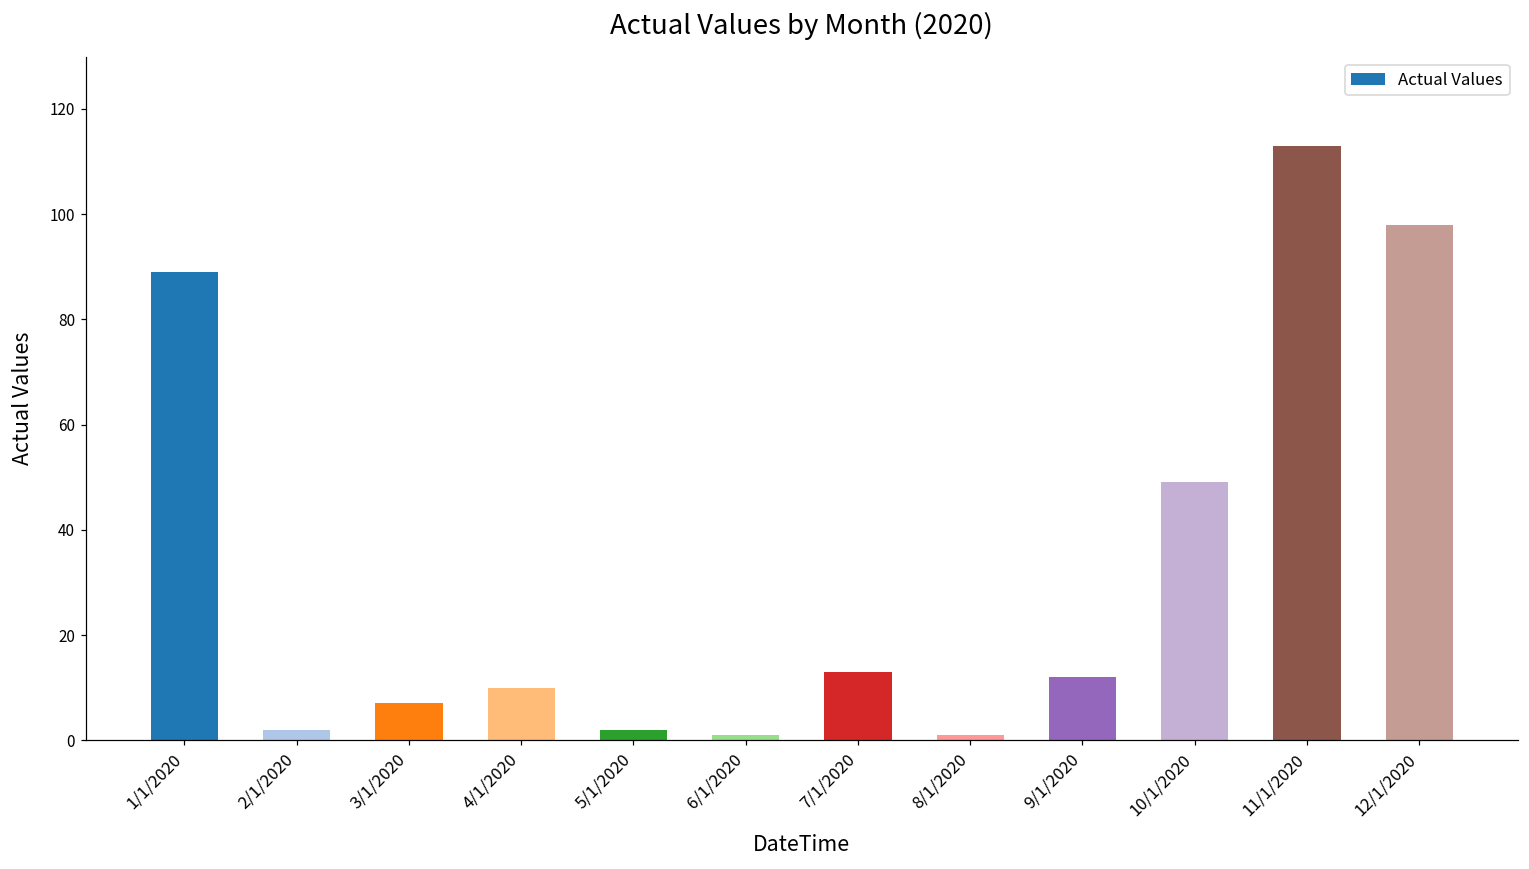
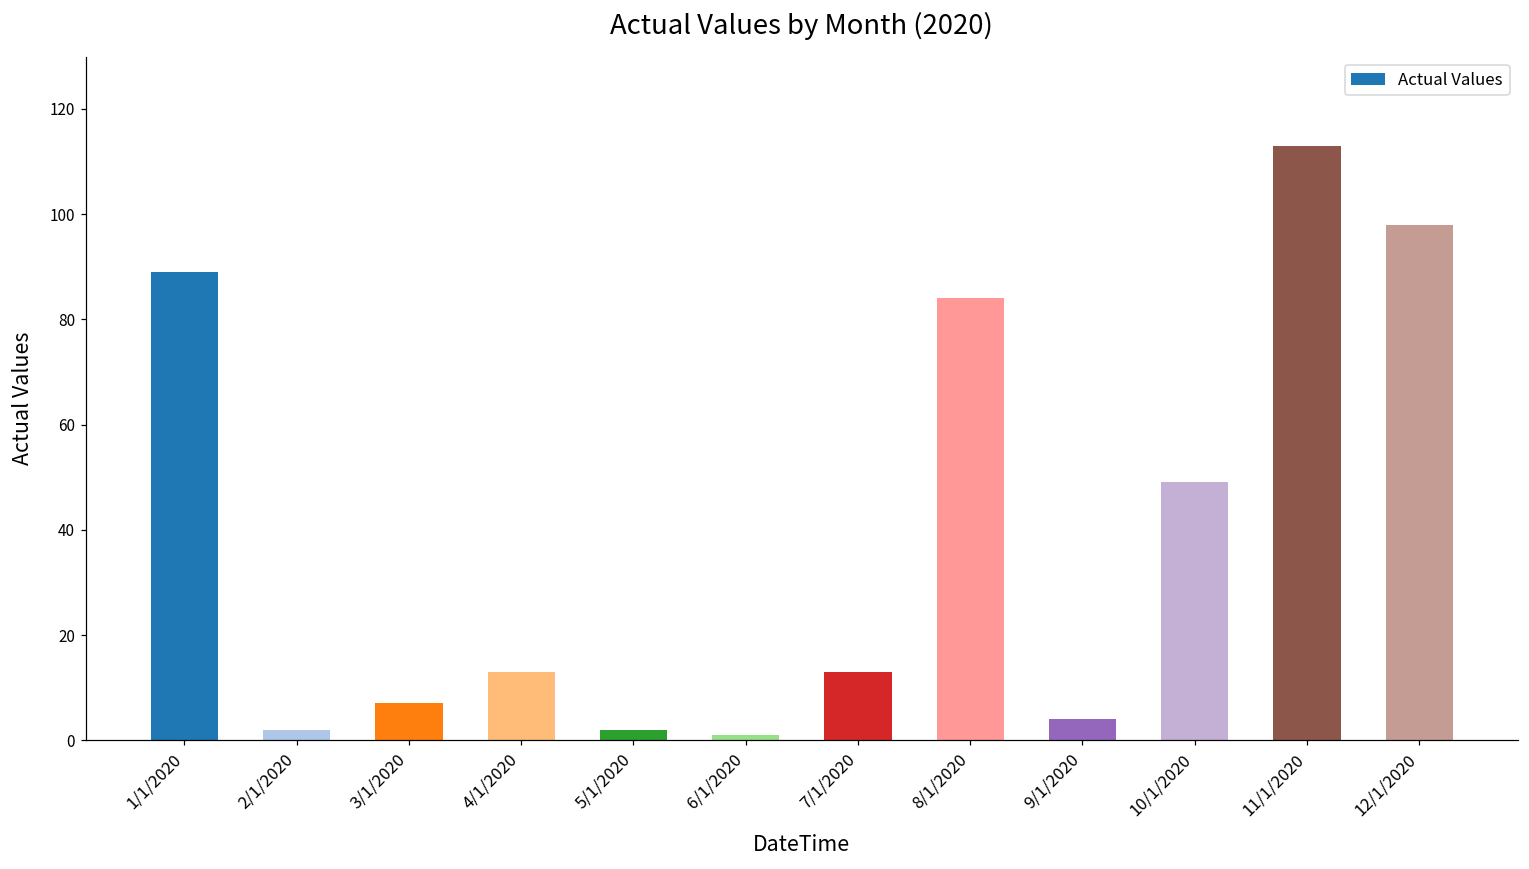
4/1/2020: 10 -> 13
8/1/2020: 1 -> 84
9/1/2020: 12 -> 4
